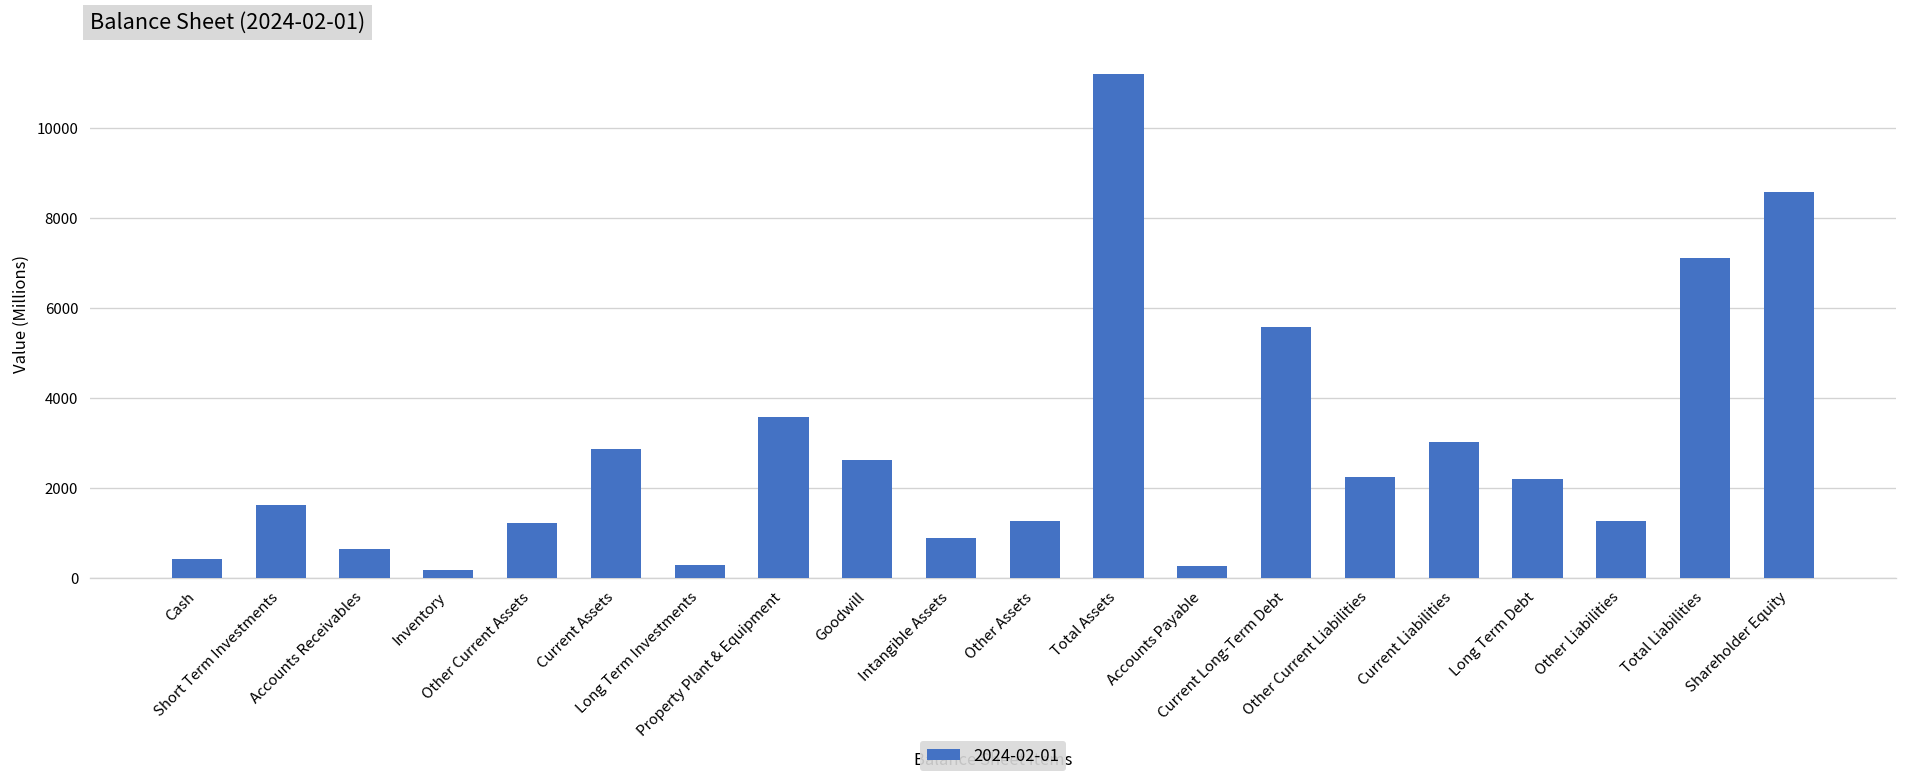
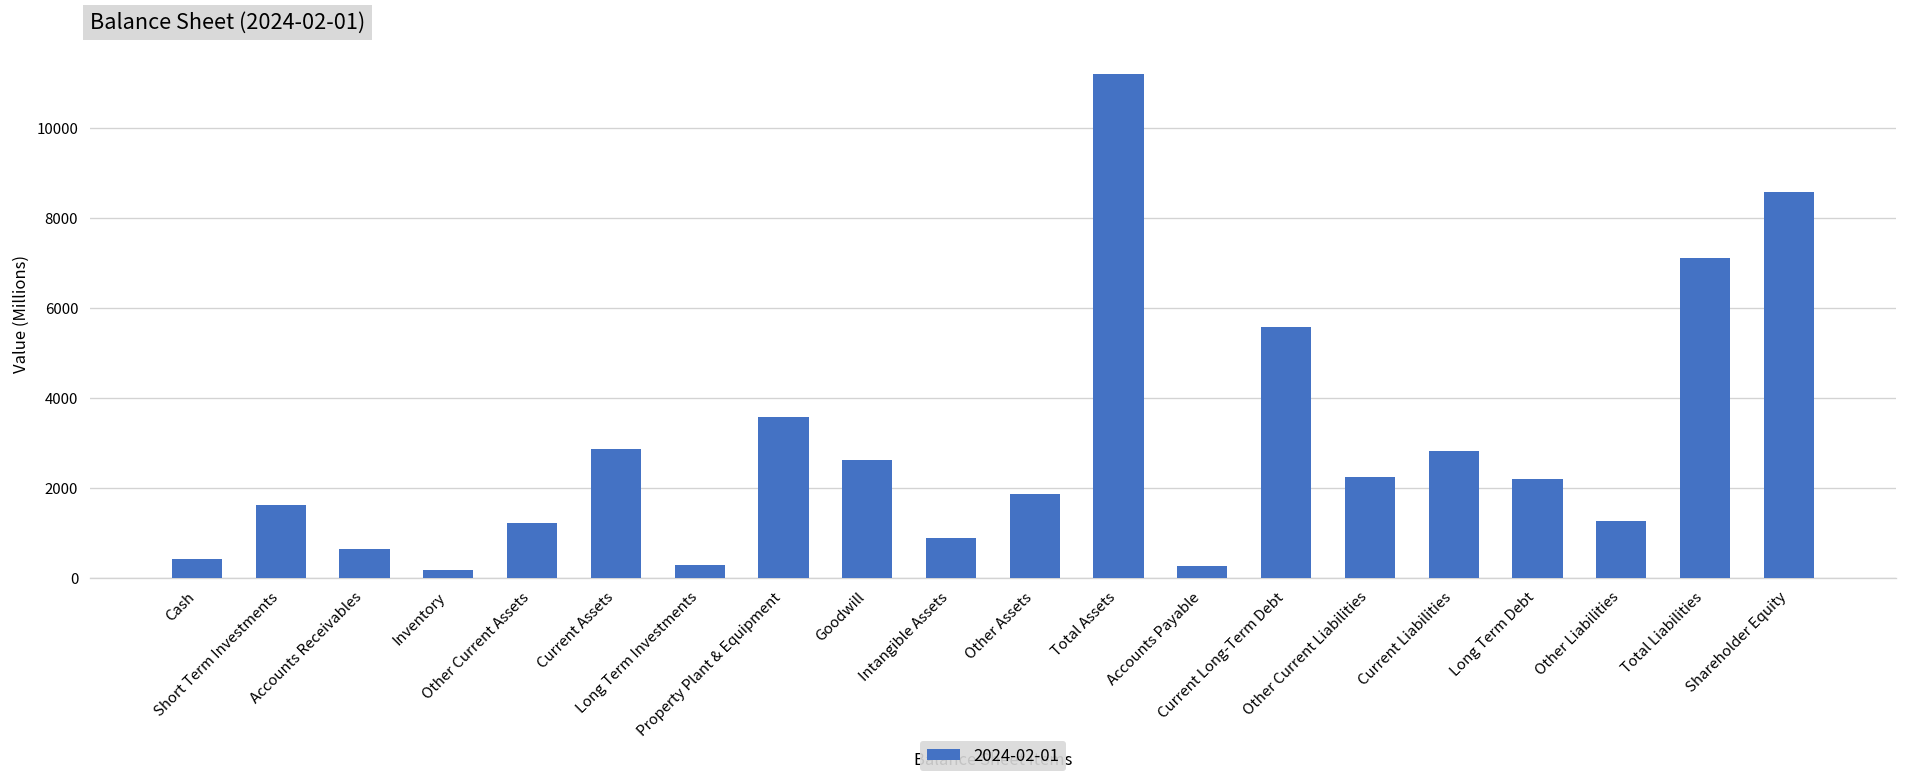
Other Assets: 1300 -> 1900
Current Liabilities: 3000 -> 2800
